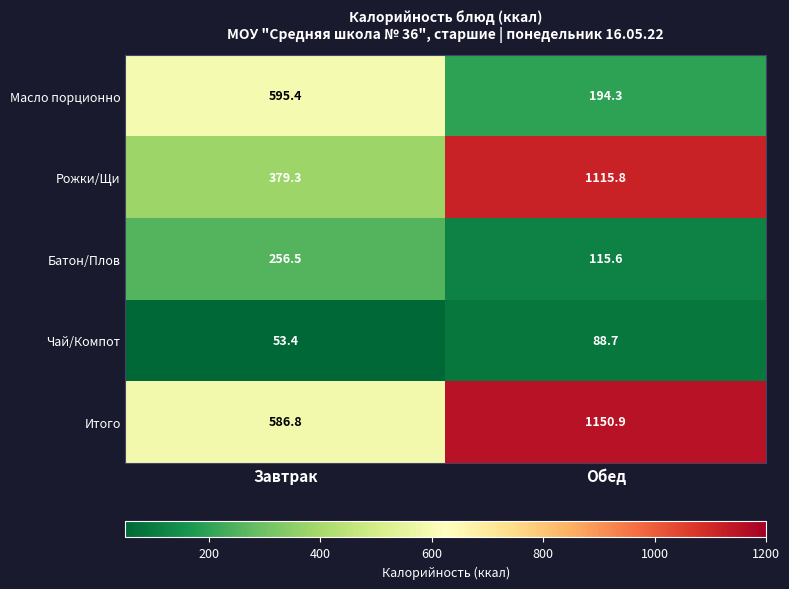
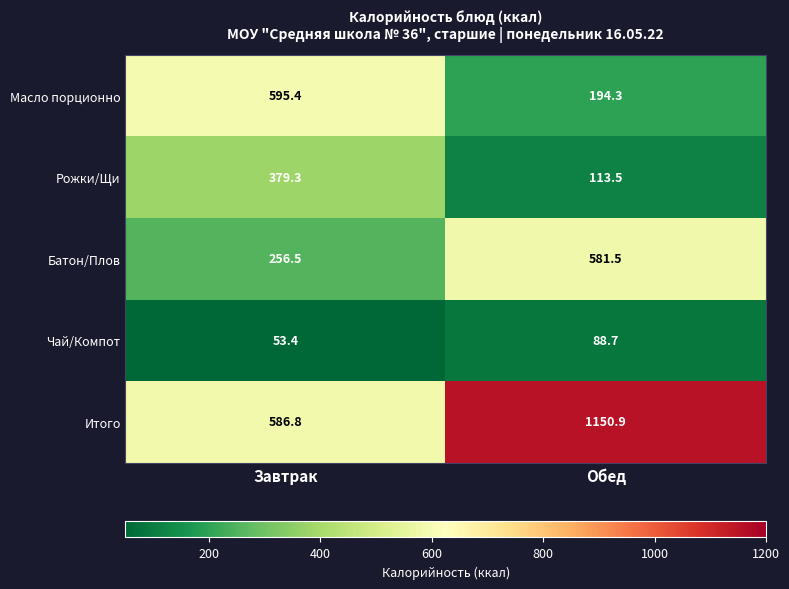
Рожки/Щи, Обед: 1115.8 -> 113.5
Батон/Плов, Обед: 115.6 -> 581.5
